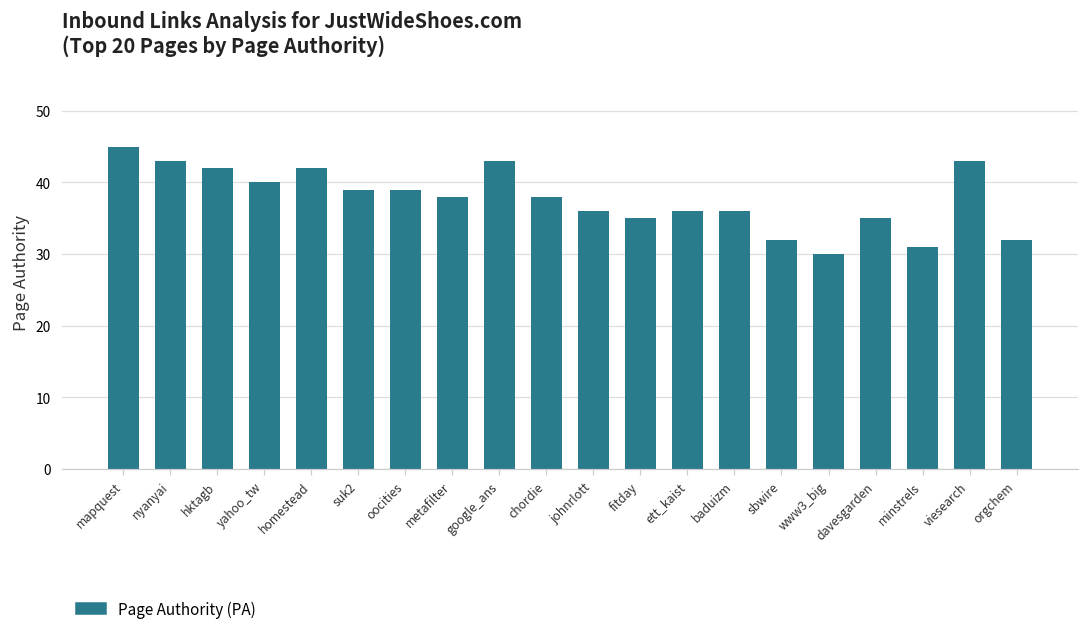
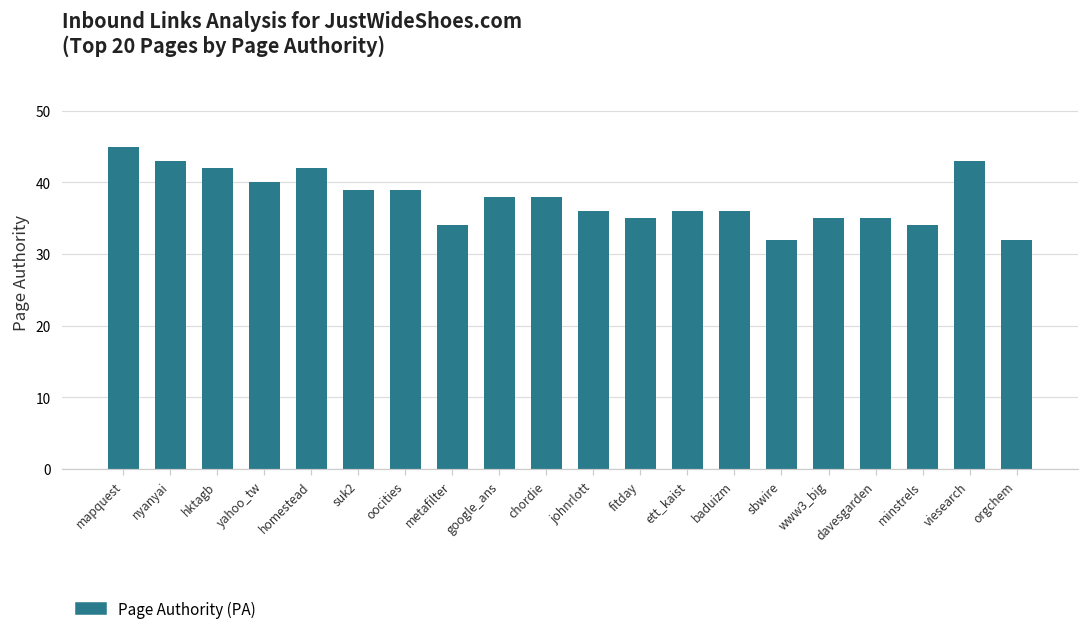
metafilter: 38 -> 34
google_ans: 43 -> 38
www3_big: 30 -> 35
minstrels: 31 -> 34
